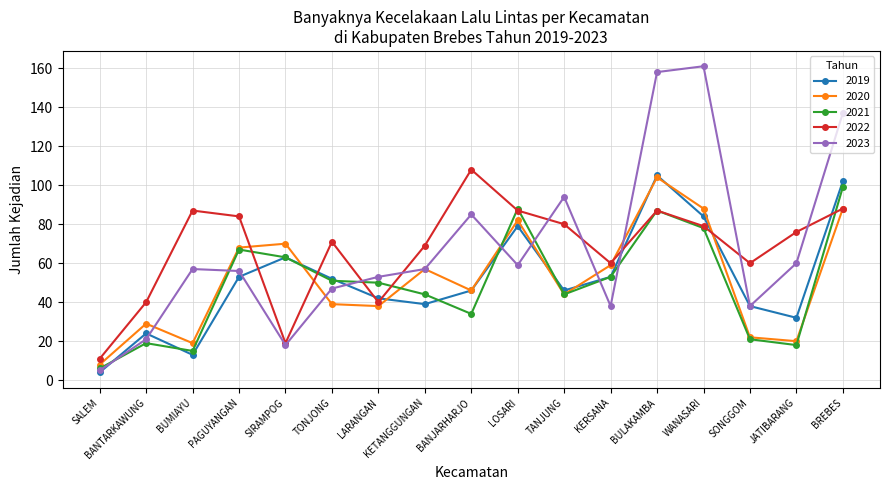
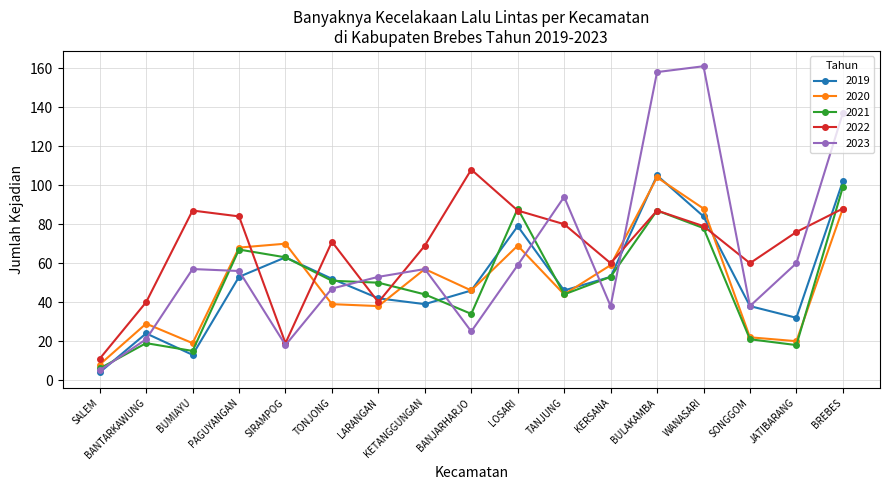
2023, BANJARHARJO: 85 -> 25
2020, LOSARI: 82 -> 69
